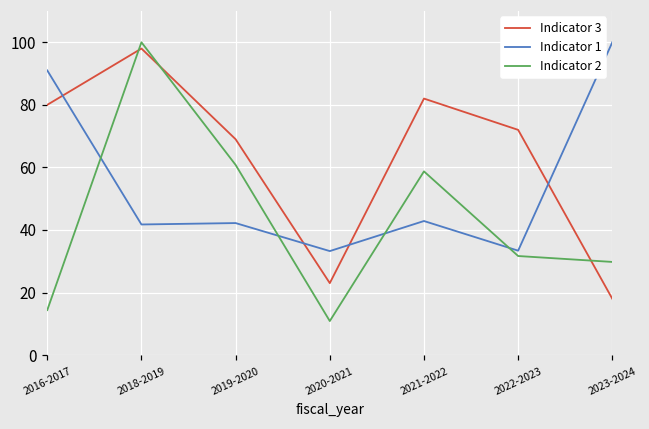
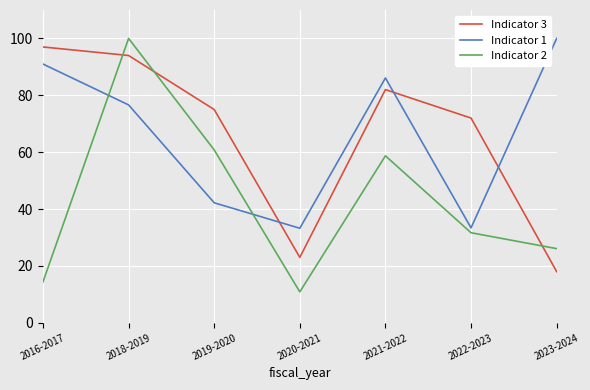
Indicator 3, 2016-2017: 80 -> 97
Indicator 3, 2018-2019: 98 -> 94
Indicator 1, 2018-2019: 42 -> 77
Indicator 3, 2019-2020: 69 -> 75
Indicator 1, 2021-2022: 43 -> 86
Indicator 2, 2023-2024: 30 -> 26
